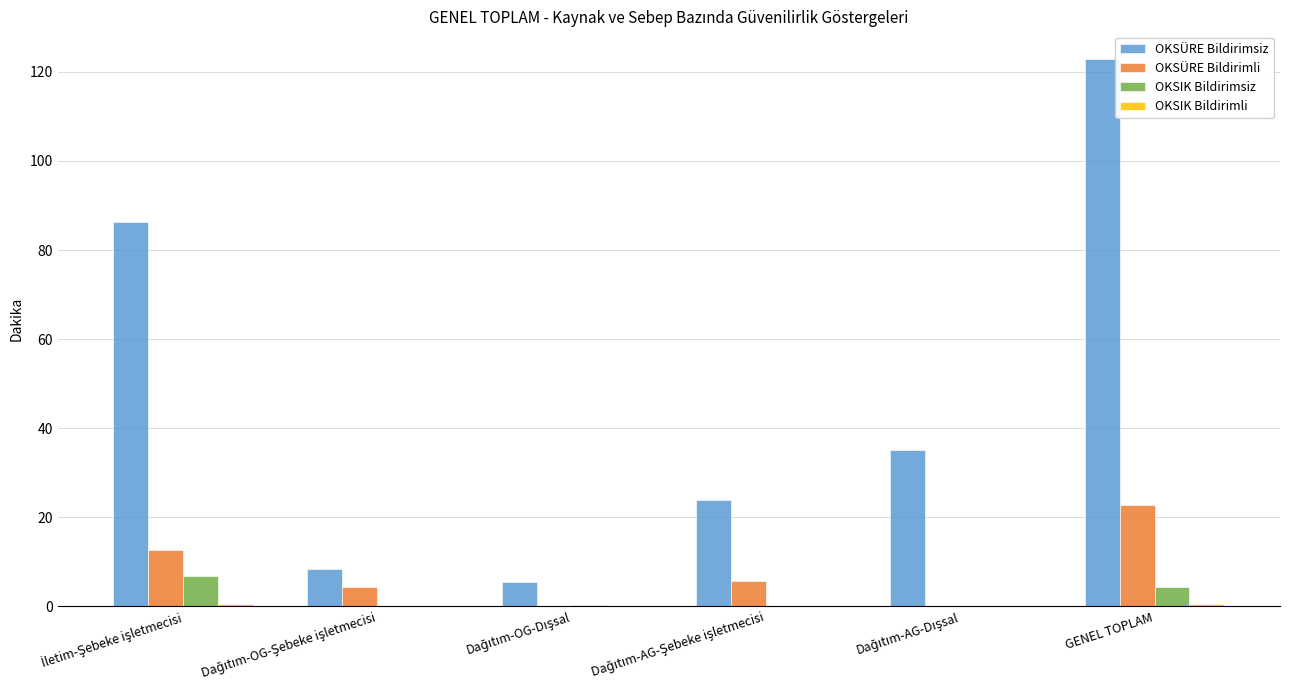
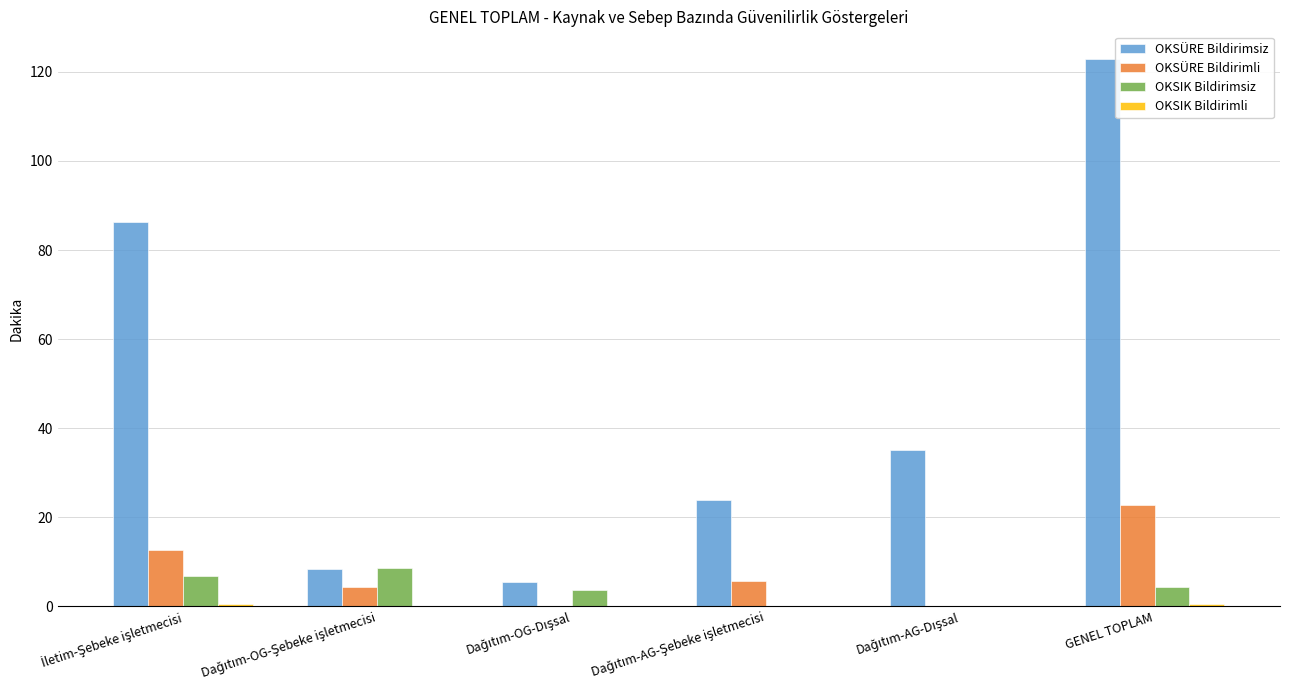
OKSIK Bildirimsiz, Dağıtım-OG-Şebeke işletmecisi: 0 -> 9
OKSIK Bildirimsiz, Dağıtım-OG-Dışsal: 0 -> 4
